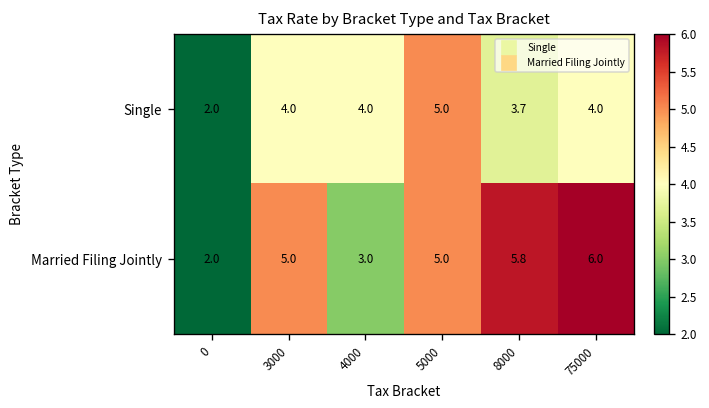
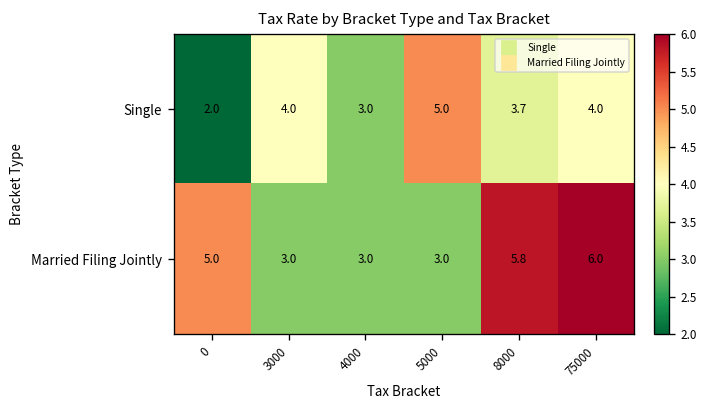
Single, 4000: 4.0 -> 3.0
Married Filing Jointly, 0: 2.0 -> 5.0
Married Filing Jointly, 3000: 5.0 -> 3.0
Married Filing Jointly, 5000: 5.0 -> 3.0
